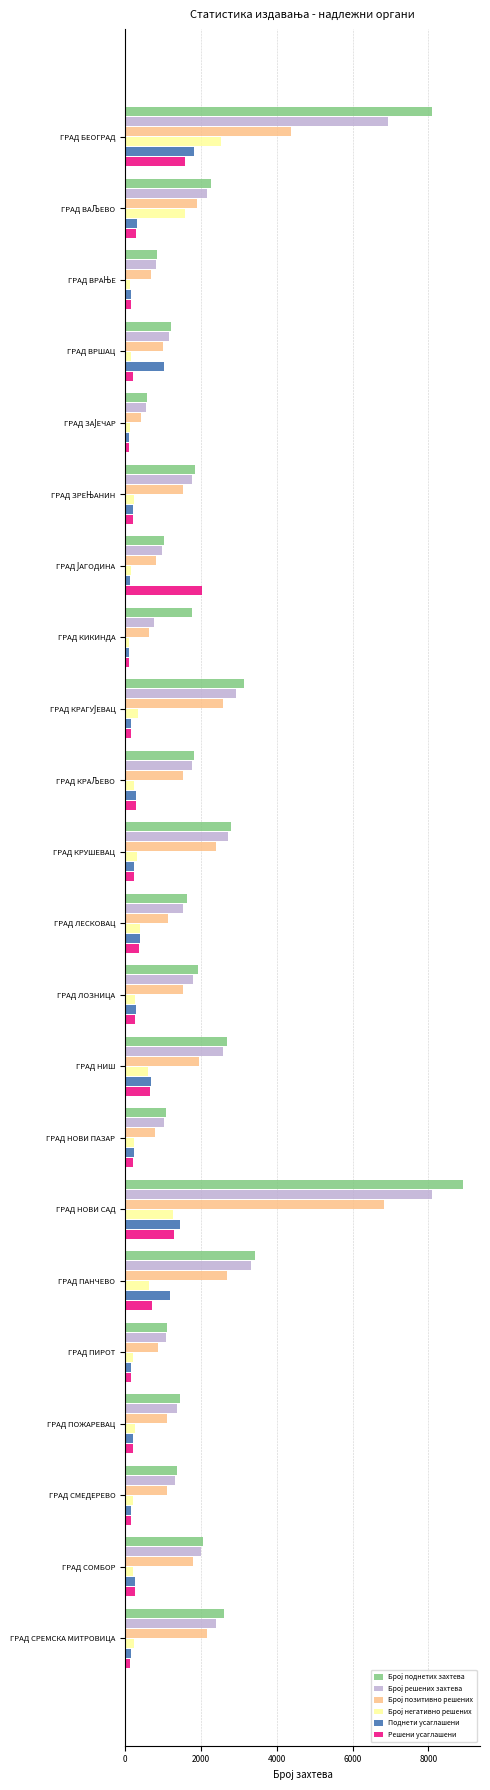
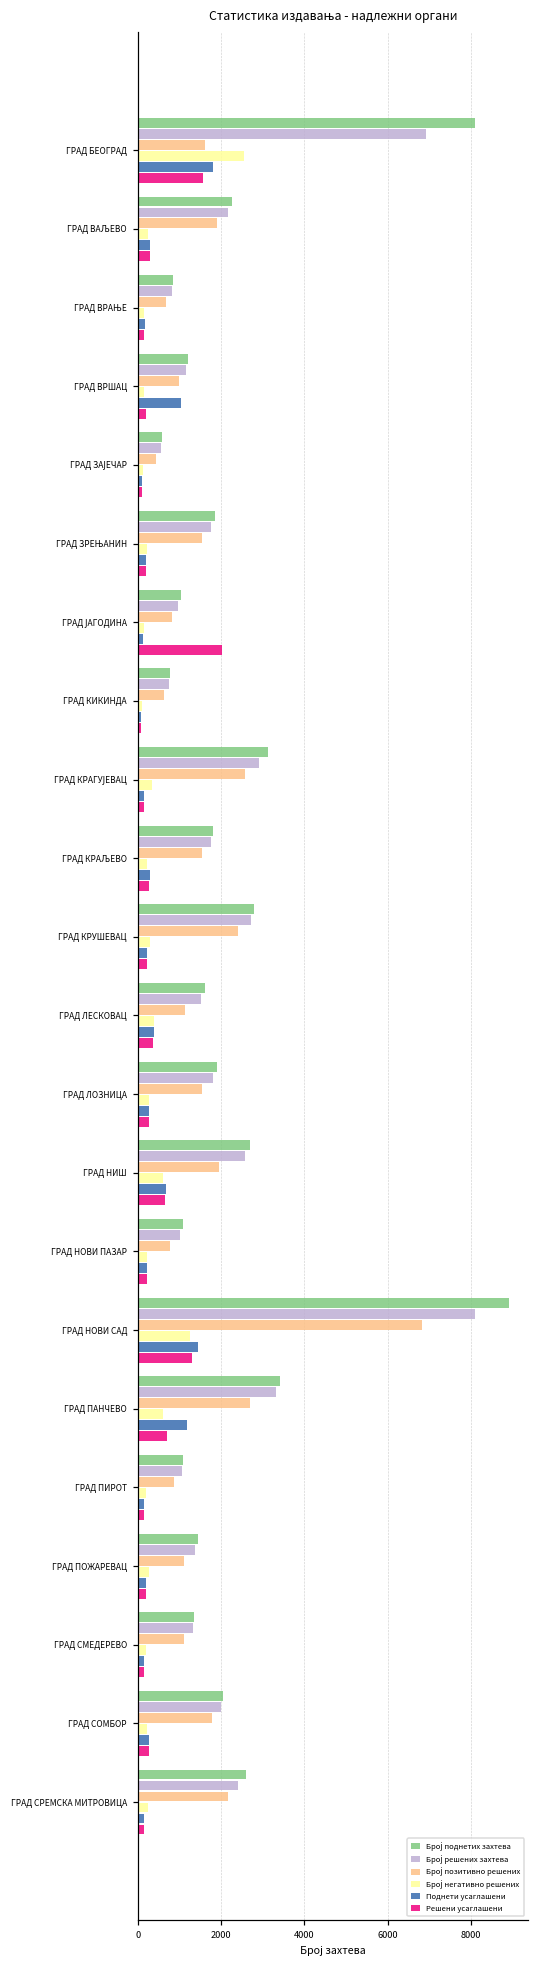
Број позитивно решених, ГРАД БЕОГРАД: 4400 -> 1600
Број негативно решених, ГРАД ВАЉЕВО: 1600 -> 300
Број поднетих захтева, ГРАД КИКИНДА: 1800 -> 800
